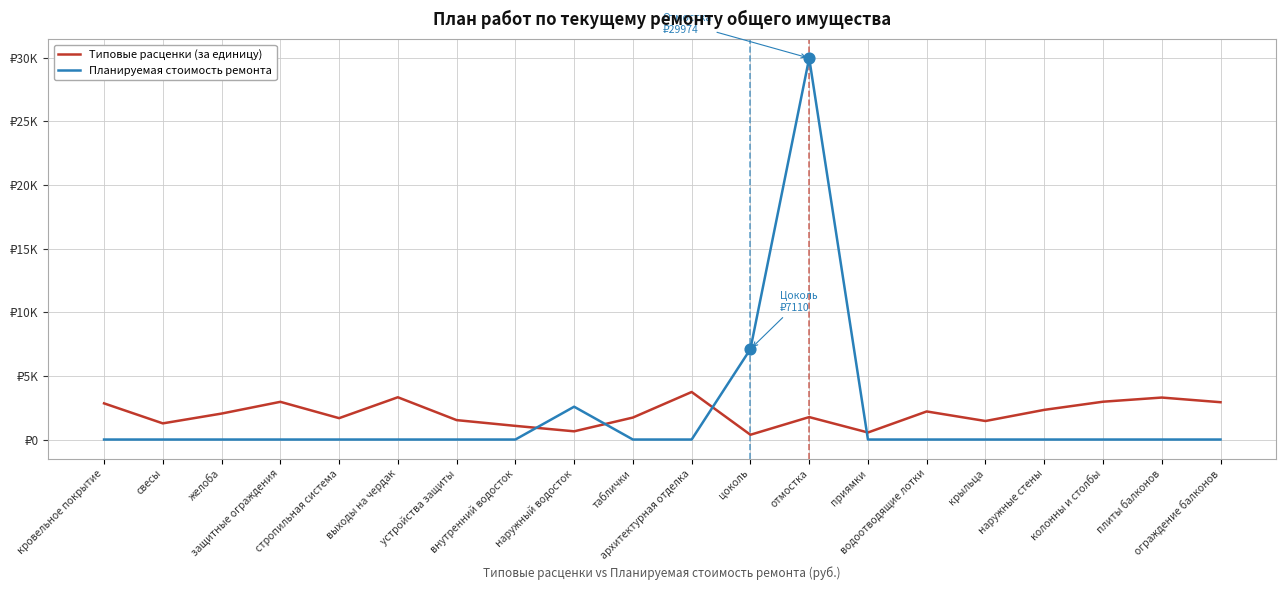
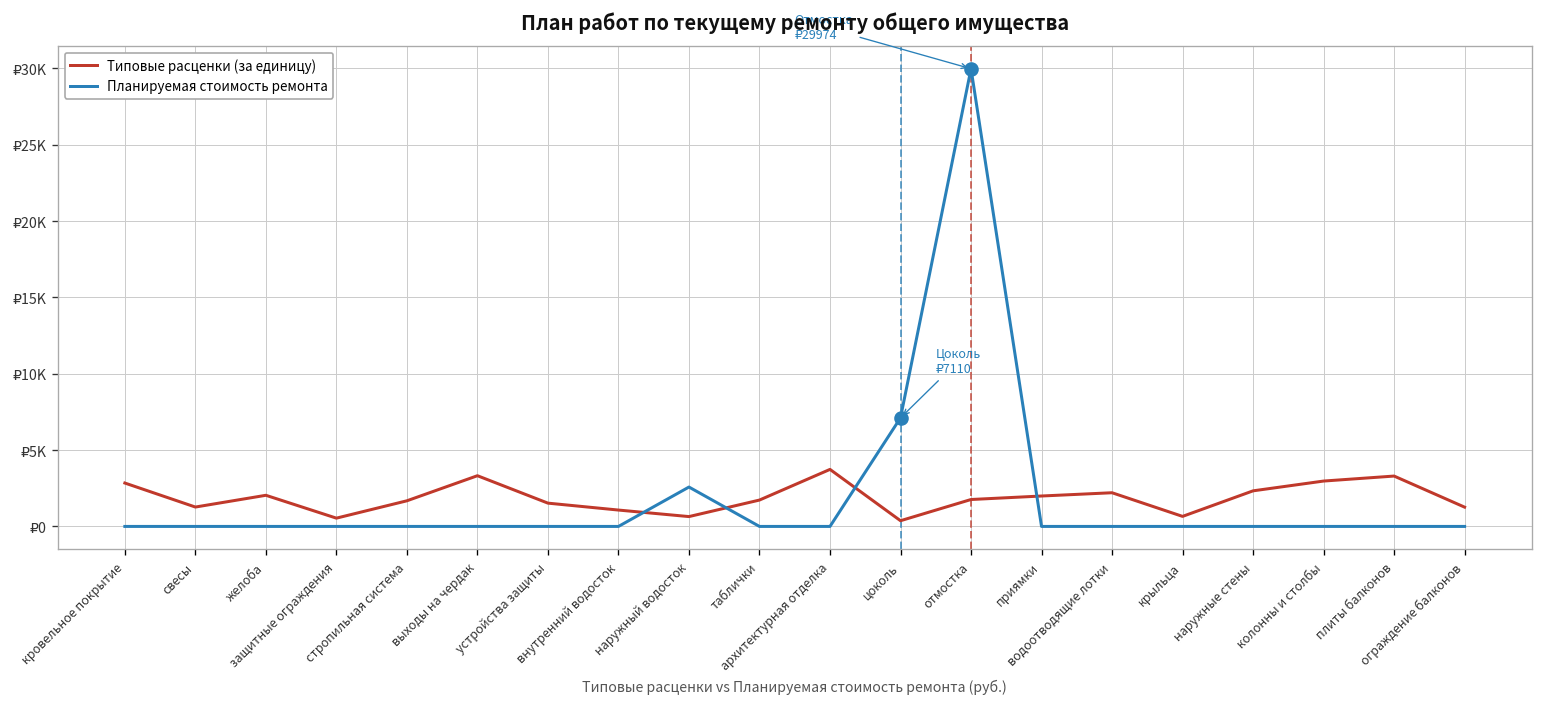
Типовые расценки (за единицу), защитные ограждения: ₽3000 -> ₽500
Типовые расценки (за единицу), приямки: ₽600 -> ₽2000
Типовые расценки (за единицу), крыльца: ₽1500 -> ₽700
Типовые расценки (за единицу), ограждение балконов: ₽2900 -> ₽1300
